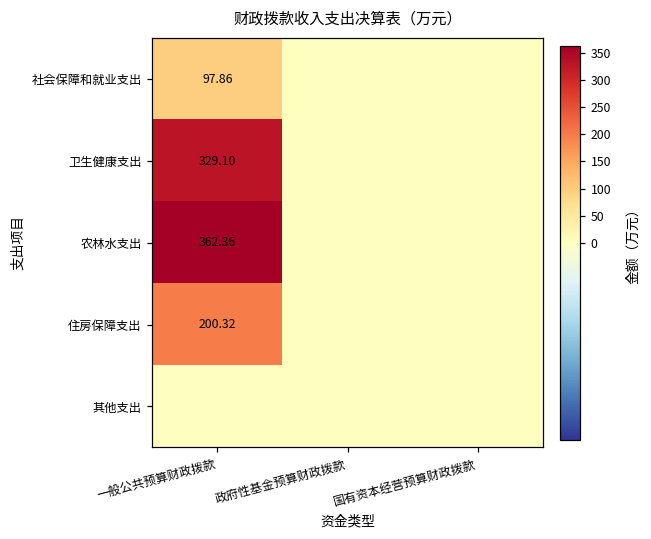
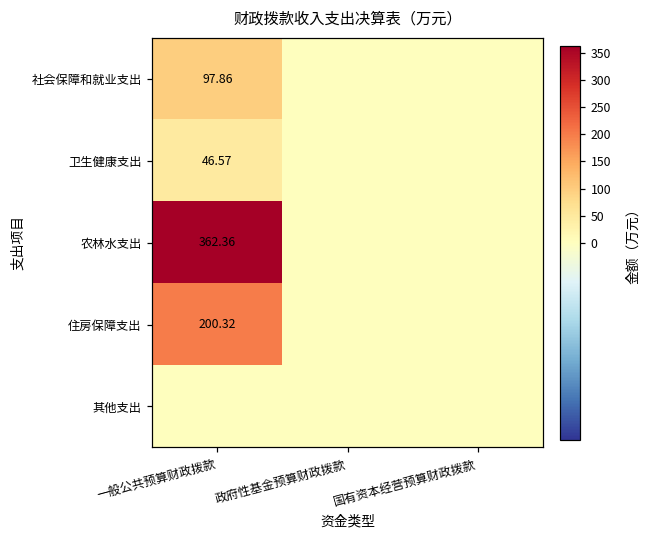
卫生健康支出, 一般公共预算财政拨款: 329.10 -> 46.57
